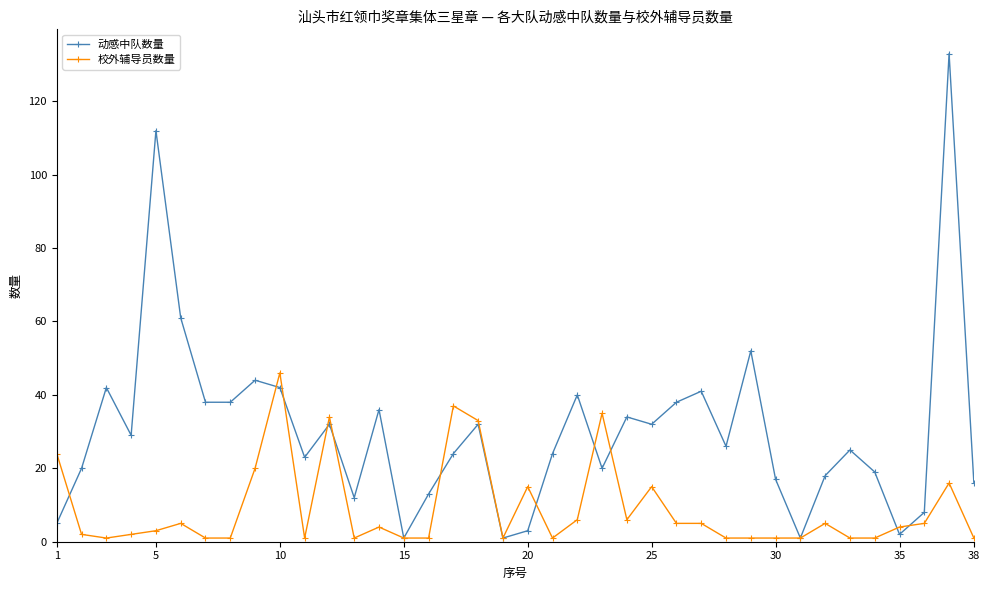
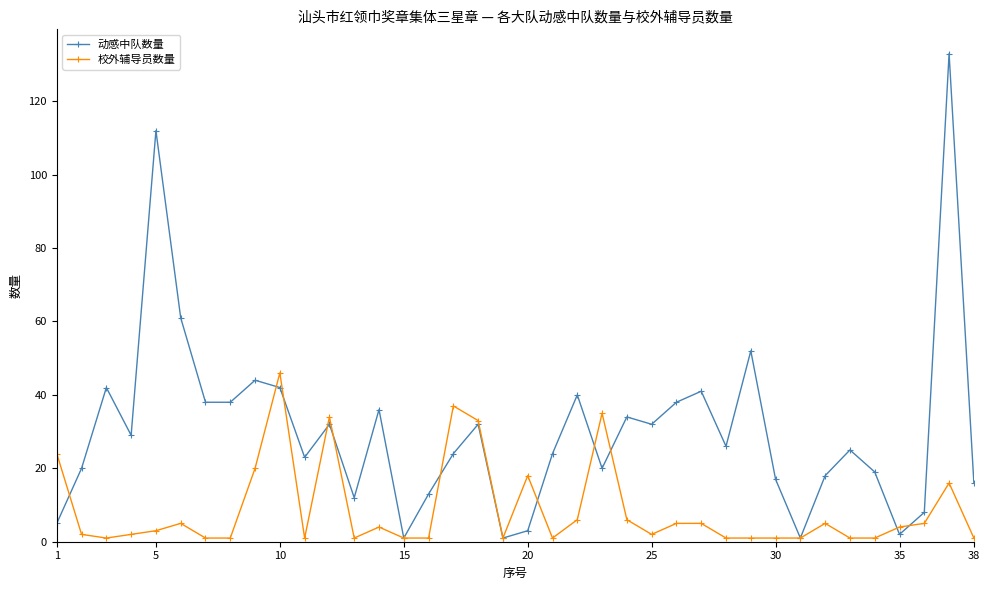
校外辅导员数量, 20: 15 -> 18
校外辅导员数量, 25: 15 -> 2
